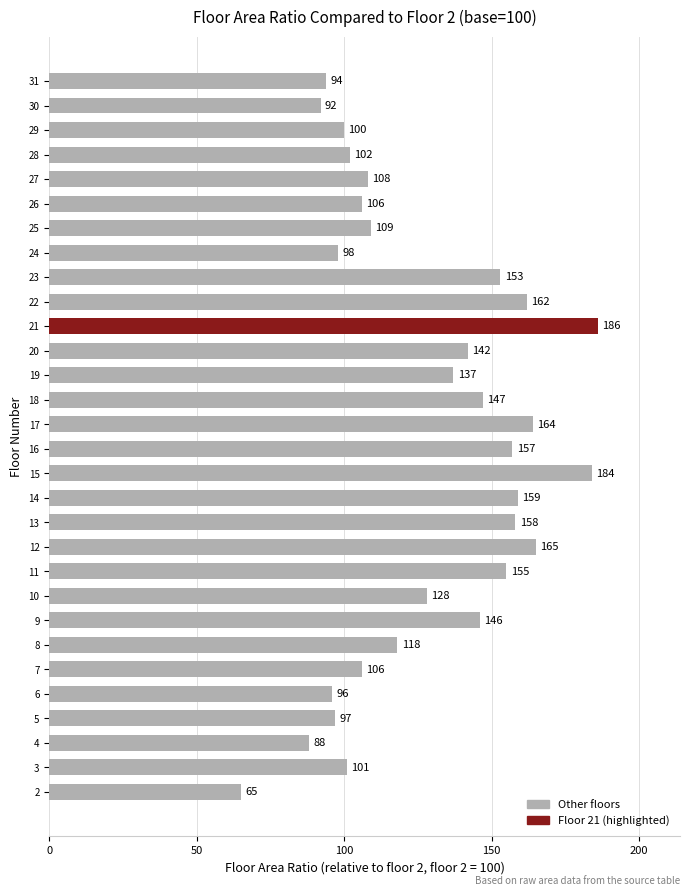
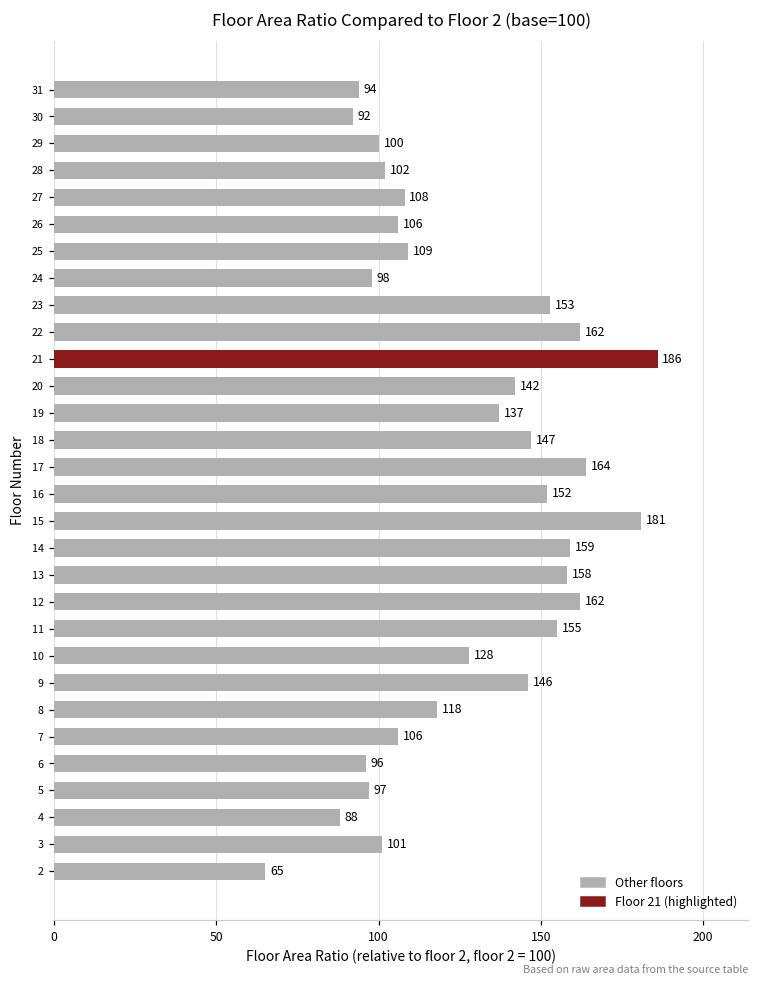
16: 157 -> 152
15: 184 -> 181
12: 165 -> 162
